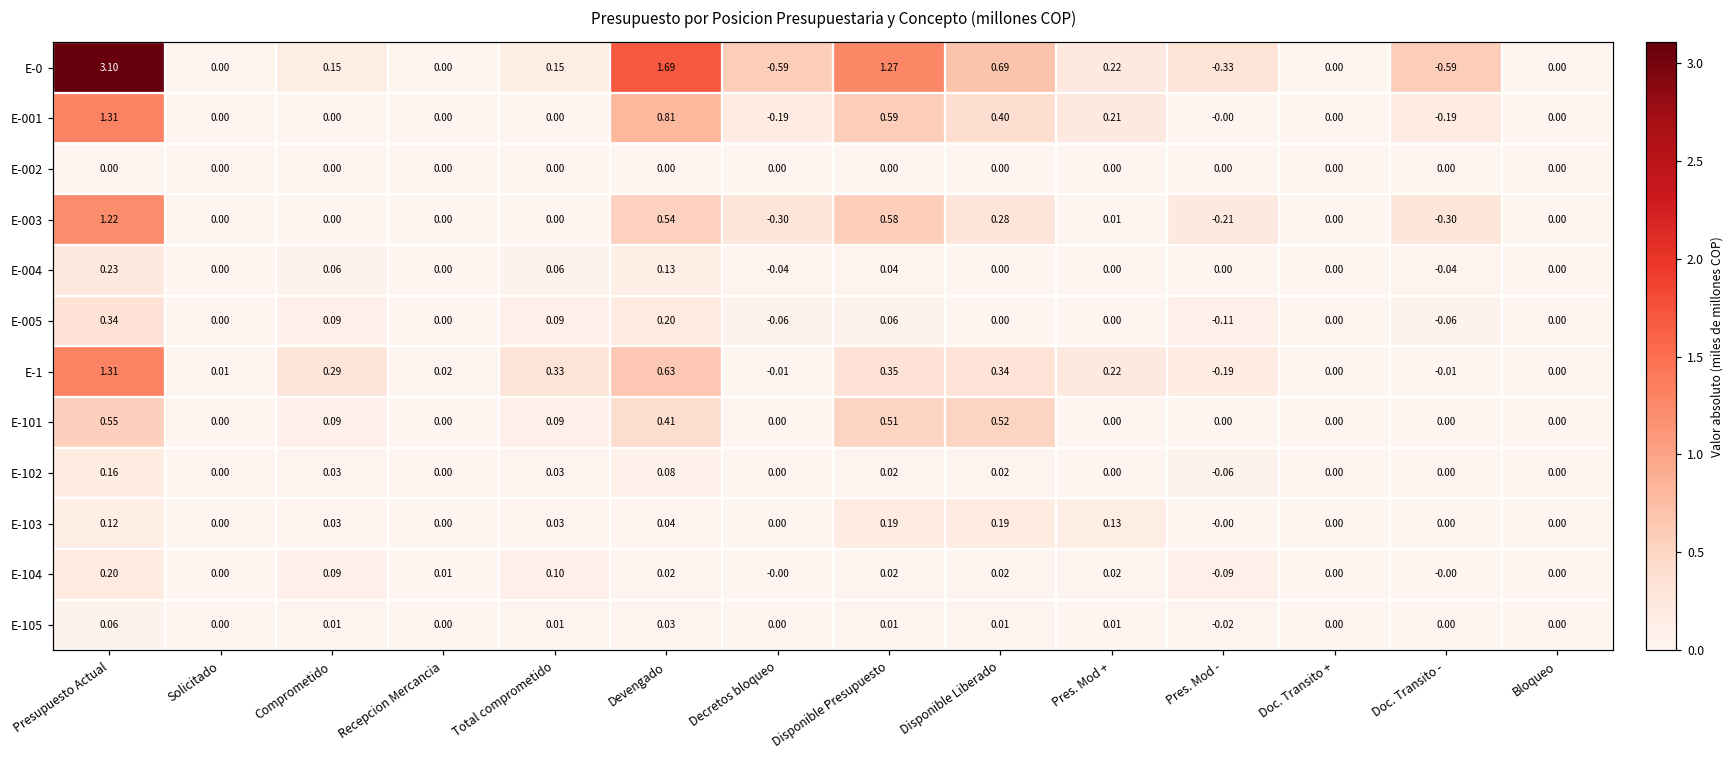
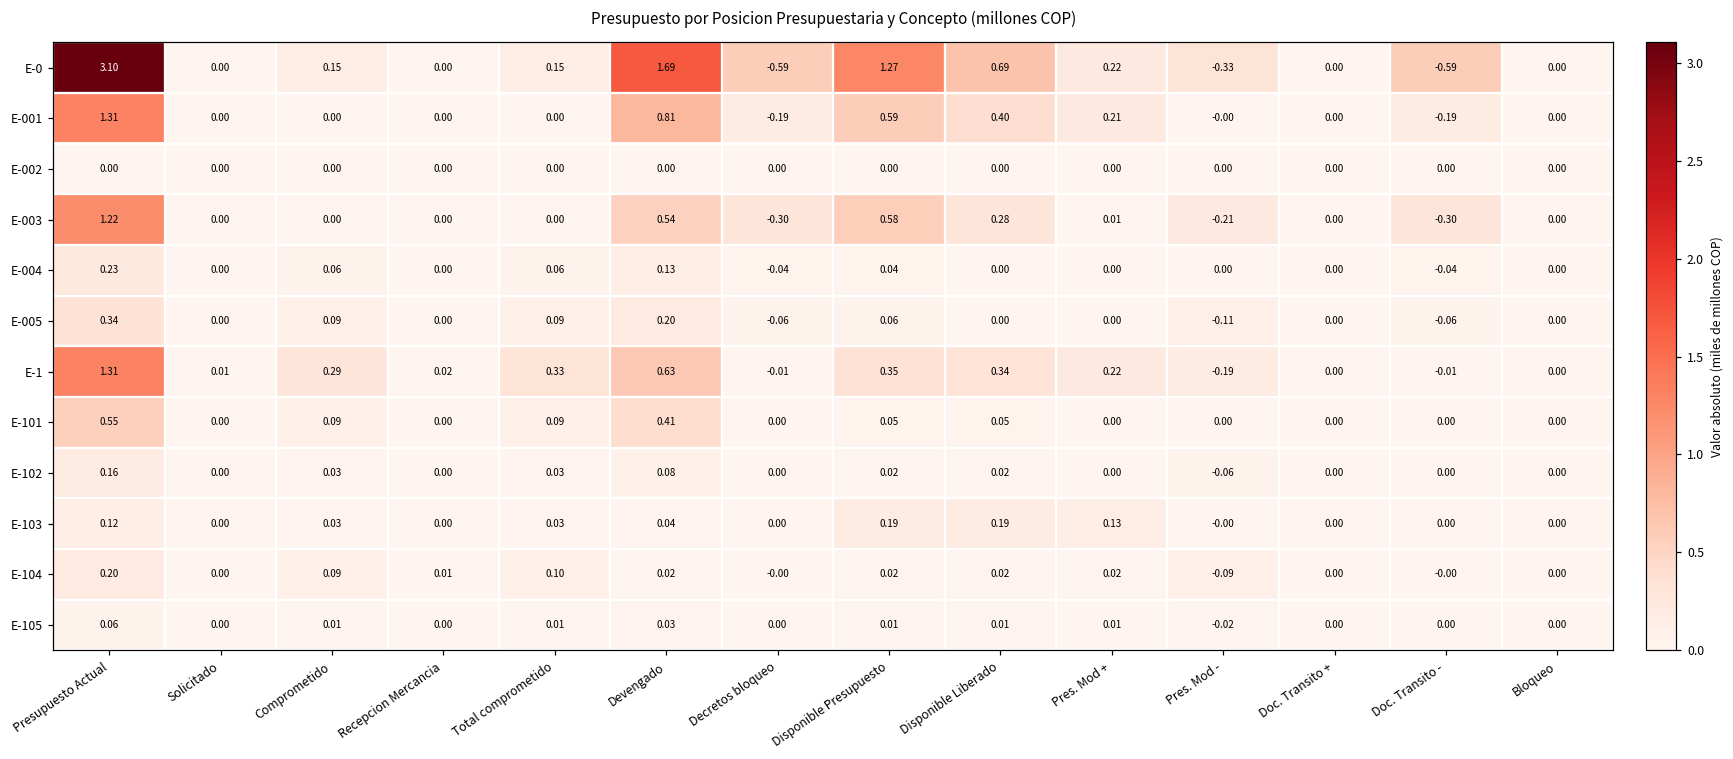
E-101, Disponible Presupuesto: 0.51 -> 0.05
E-101, Disponible Liberado: 0.52 -> 0.05
